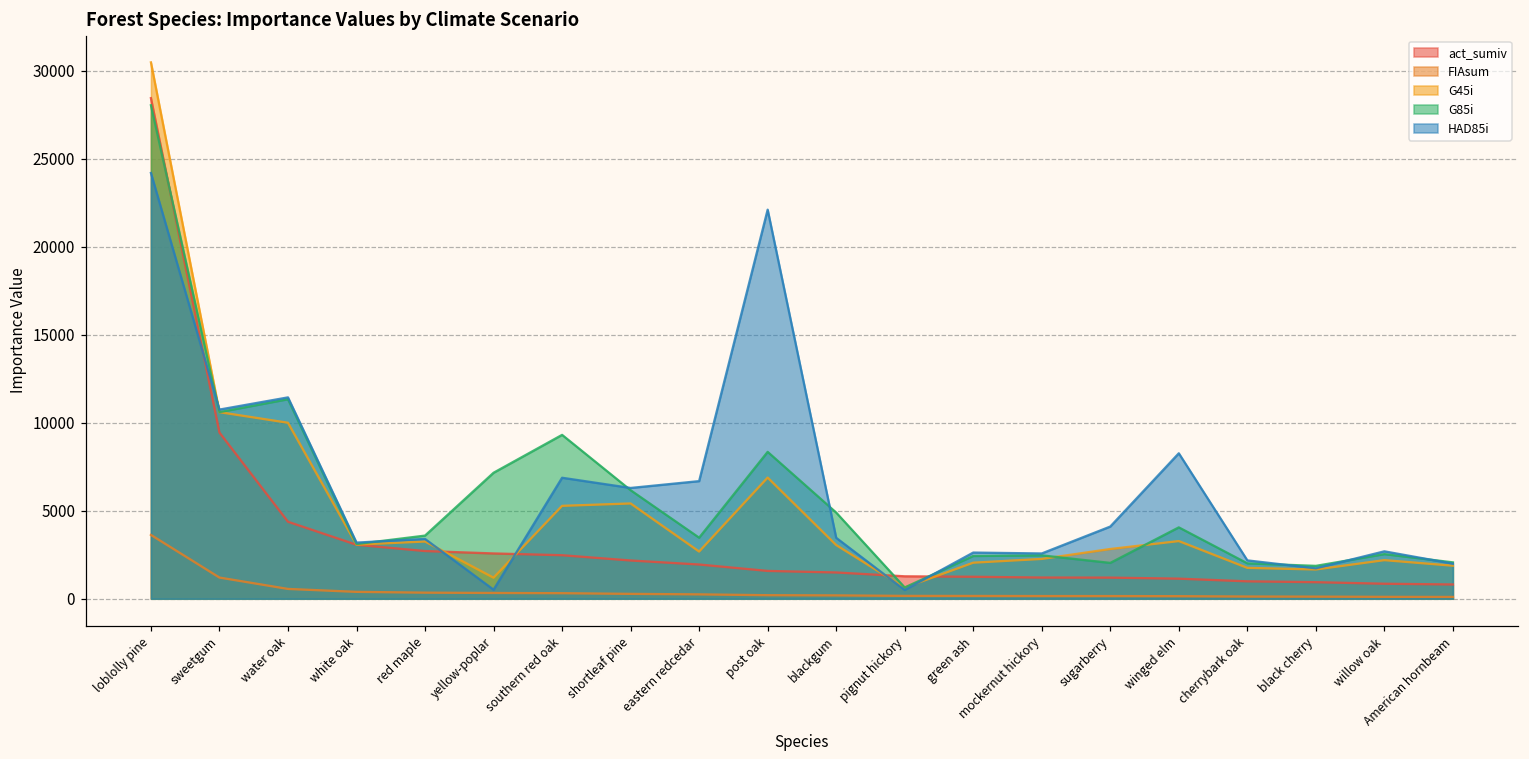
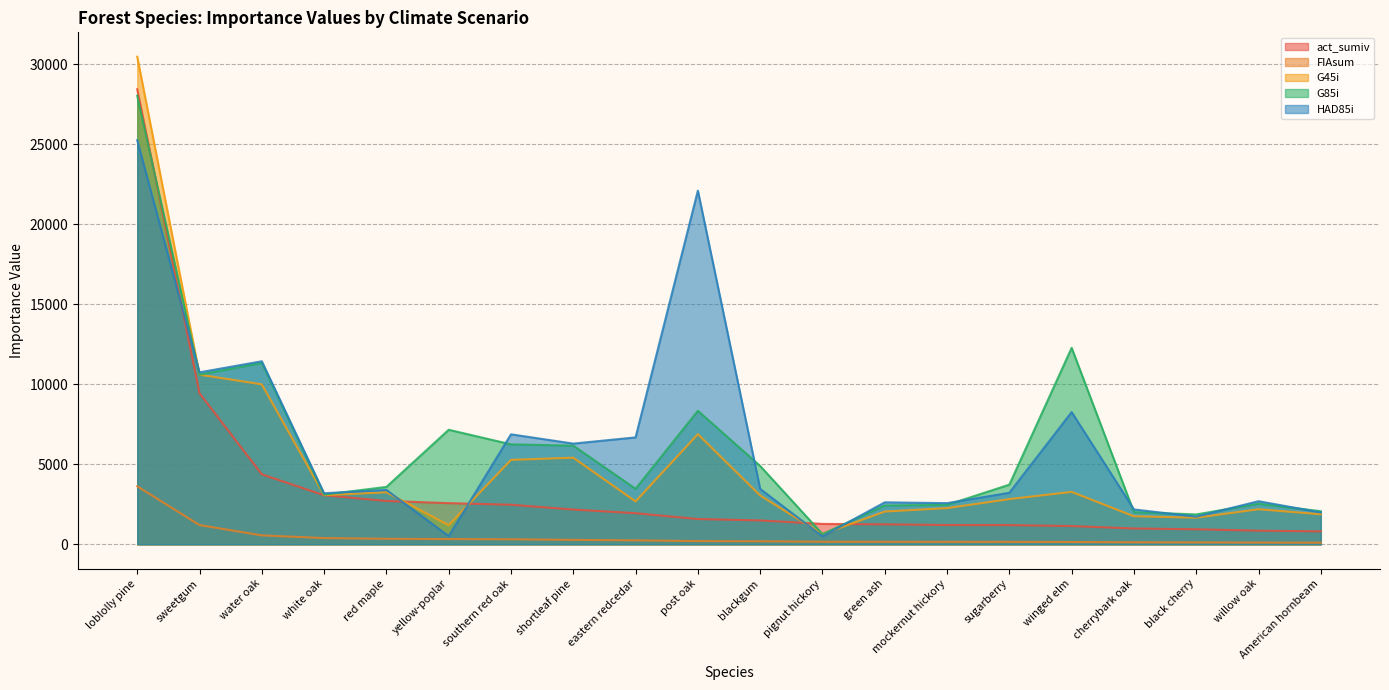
HAD85i, loblolly pine: 24200 -> 25200
G85i, southern red oak: 9300 -> 6200
G85i, sugarberry: 2000 -> 3700
HAD85i, sugarberry: 4100 -> 3200
G85i, winged elm: 4100 -> 12300
